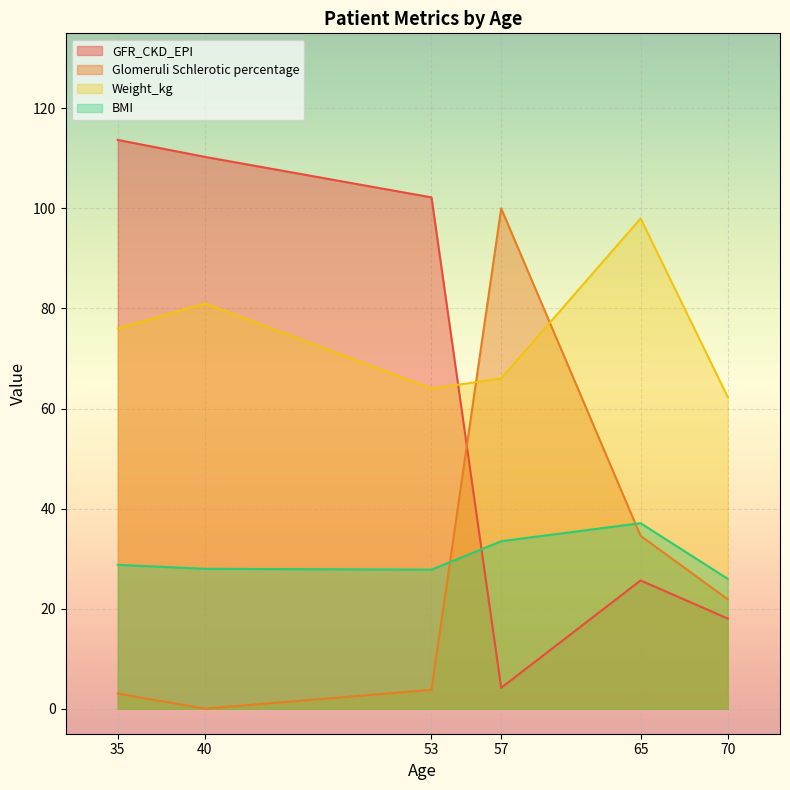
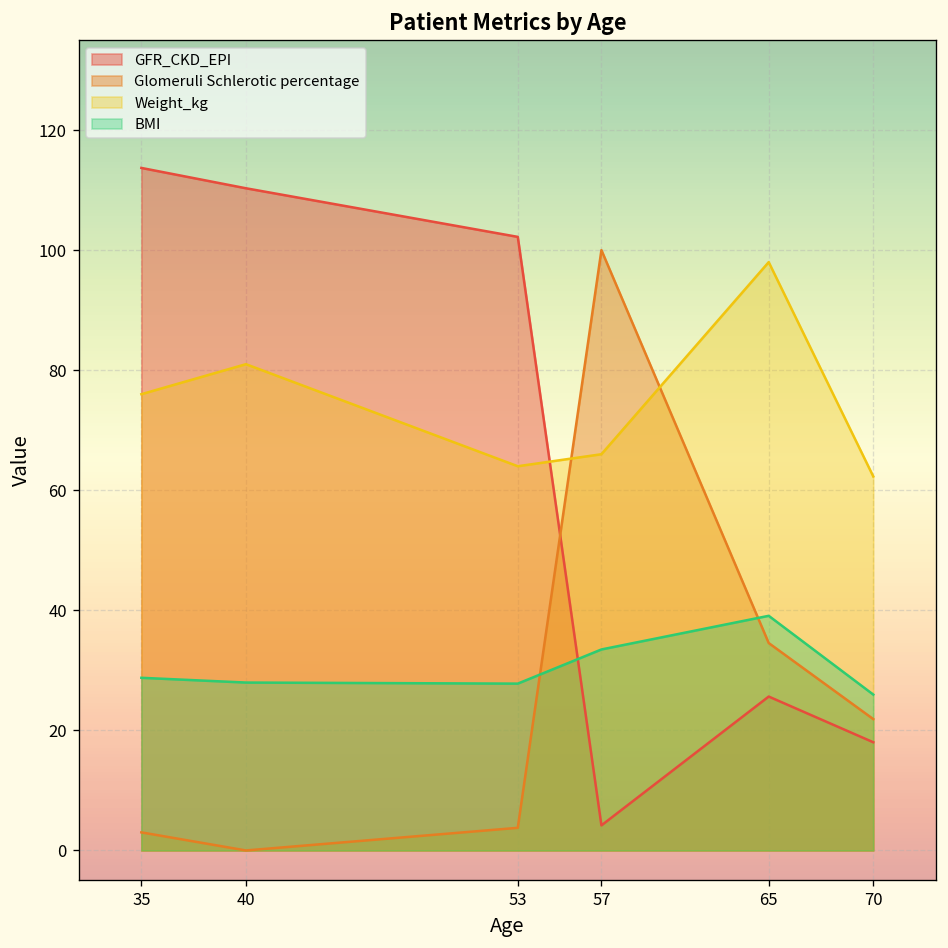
BMI, 65: 37 -> 39
